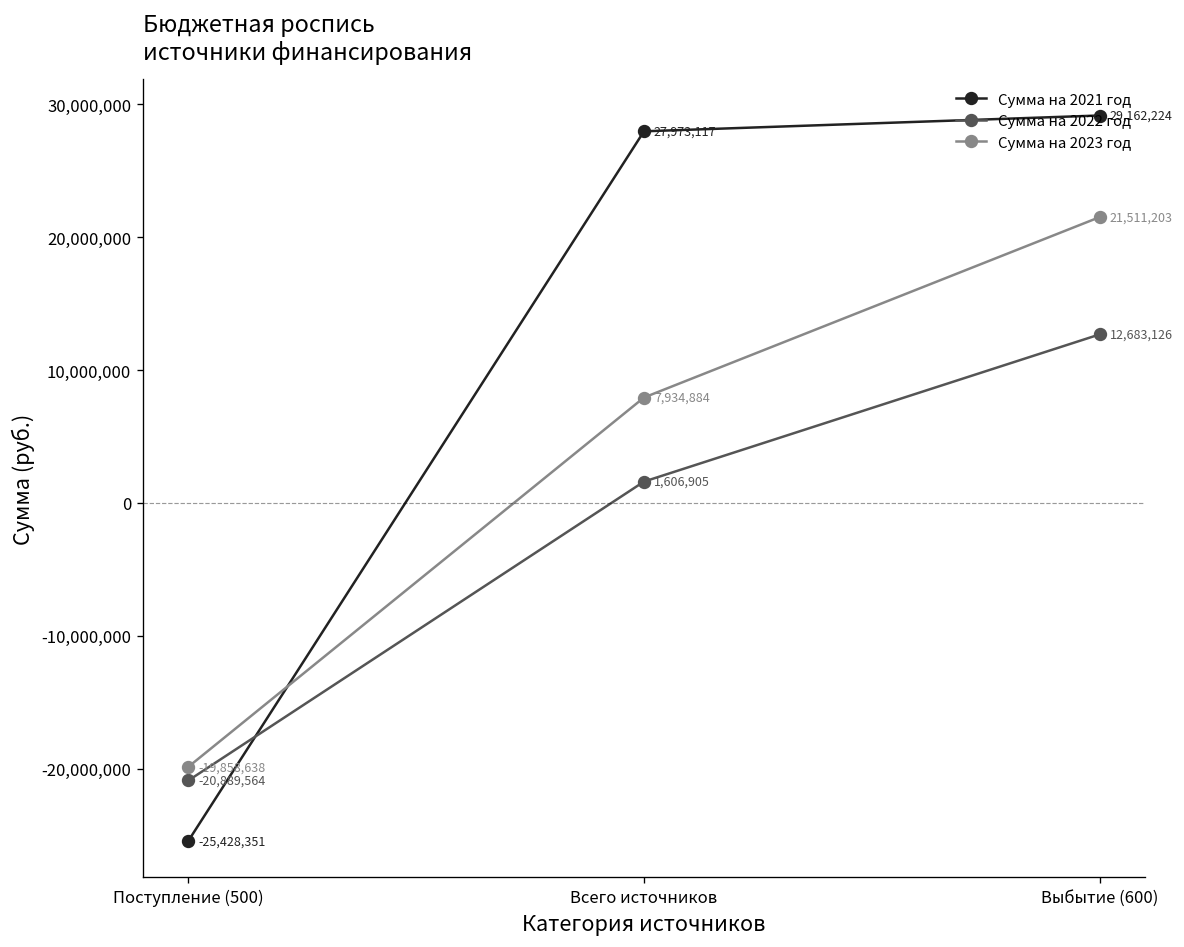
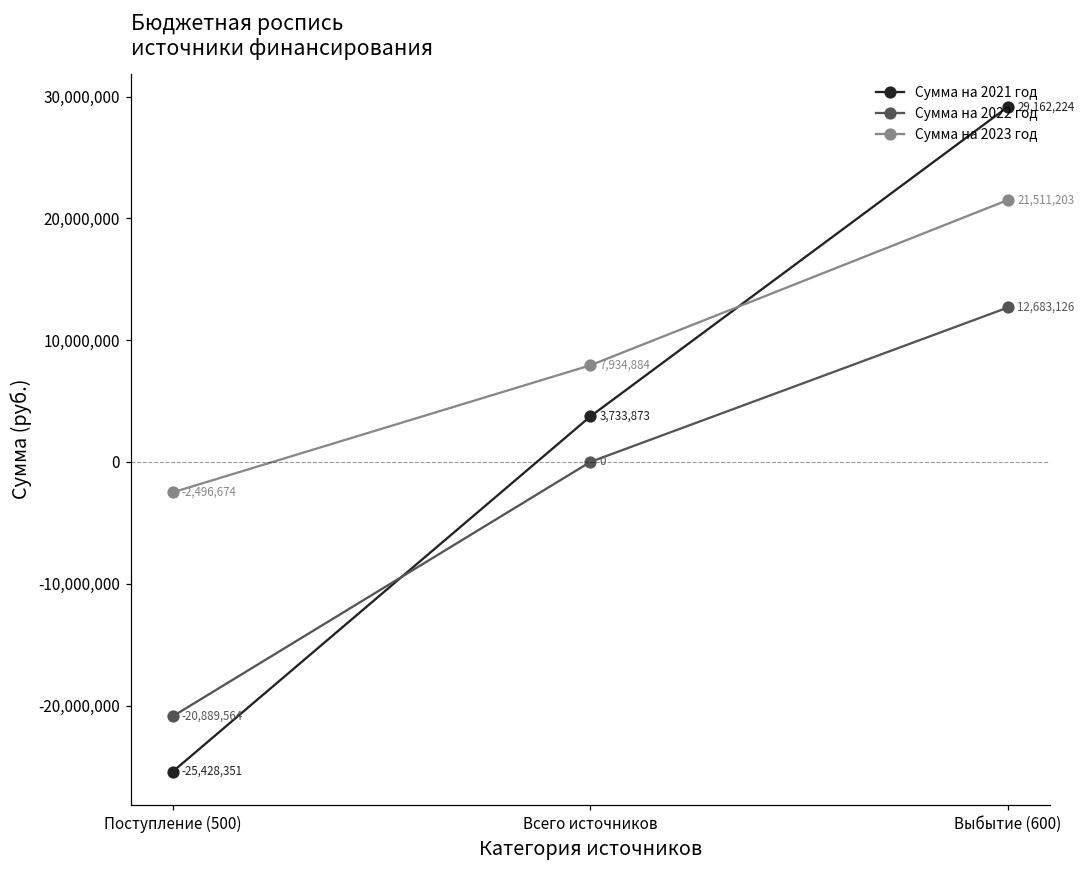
Сумма на 2023 год, Поступление (500): -19,858,638 -> -2,496,674
Сумма на 2021 год, Всего источников: 27,973,117 -> 3,733,873
Сумма на 2022 год, Всего источников: 1,606,905 -> 0
